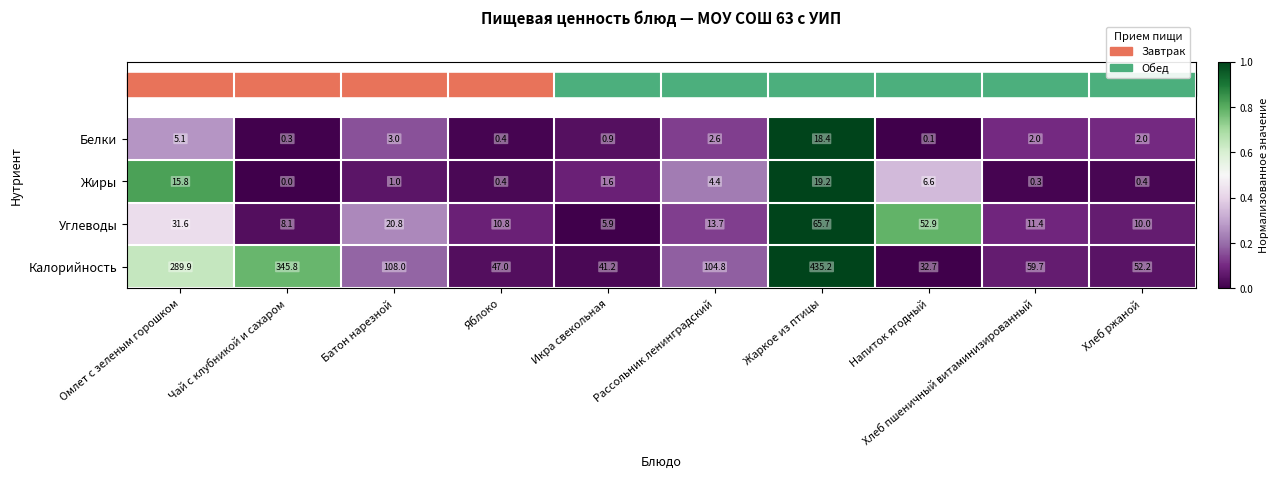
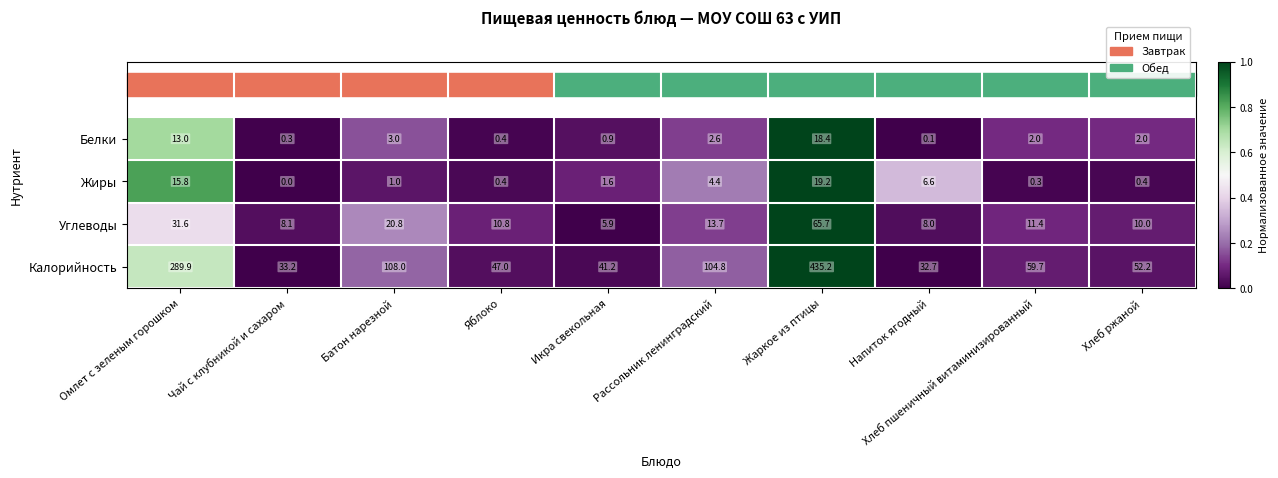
Белки, Омлет с зеленым горошком: 5.1 -> 13.0
Углеводы, Напиток ягодный: 52.9 -> 8.0
Калорийность, Чай с клубникой и сахаром: 345.8 -> 33.2
